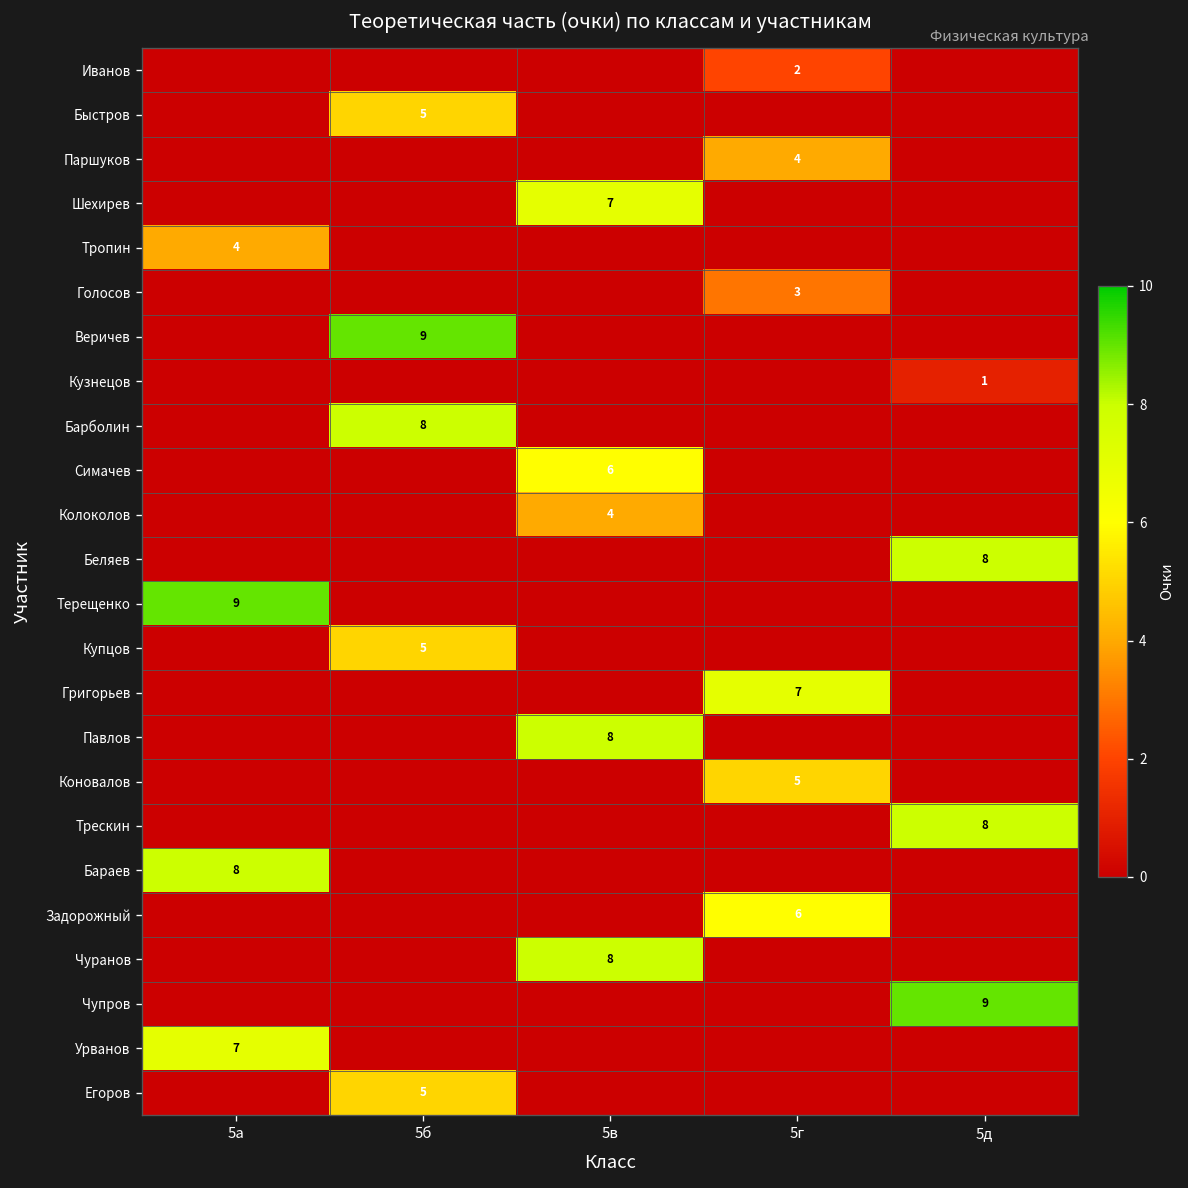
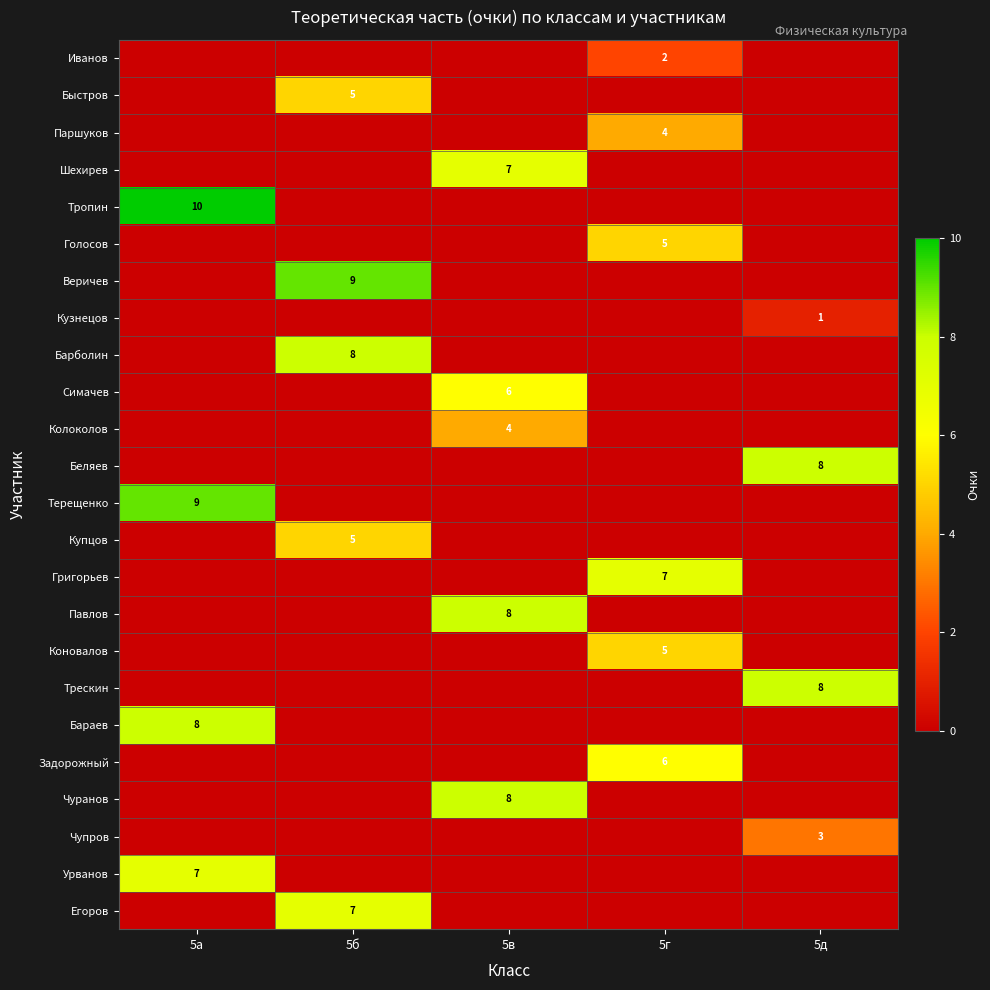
Тропин, 5а: 4 -> 10
Голосов, 5г: 3 -> 5
Чупров, 5д: 9 -> 3
Егоров, 5б: 5 -> 7
